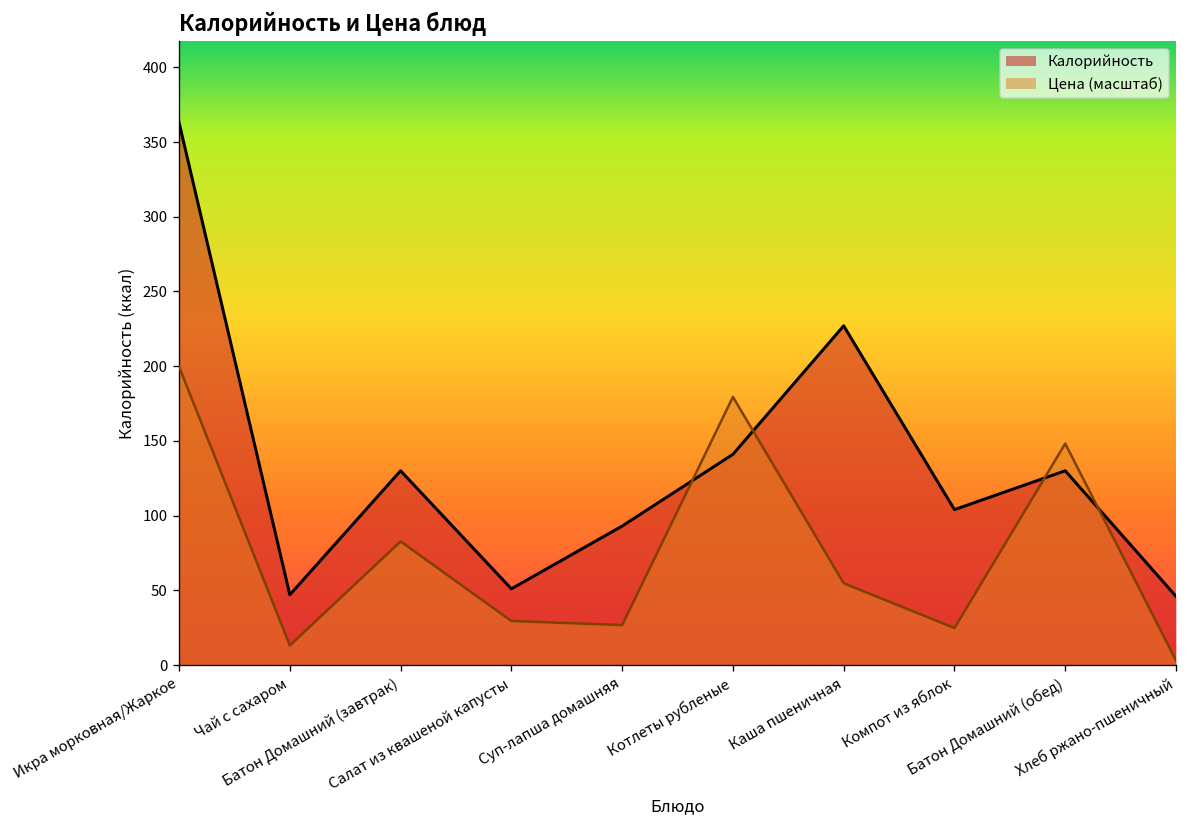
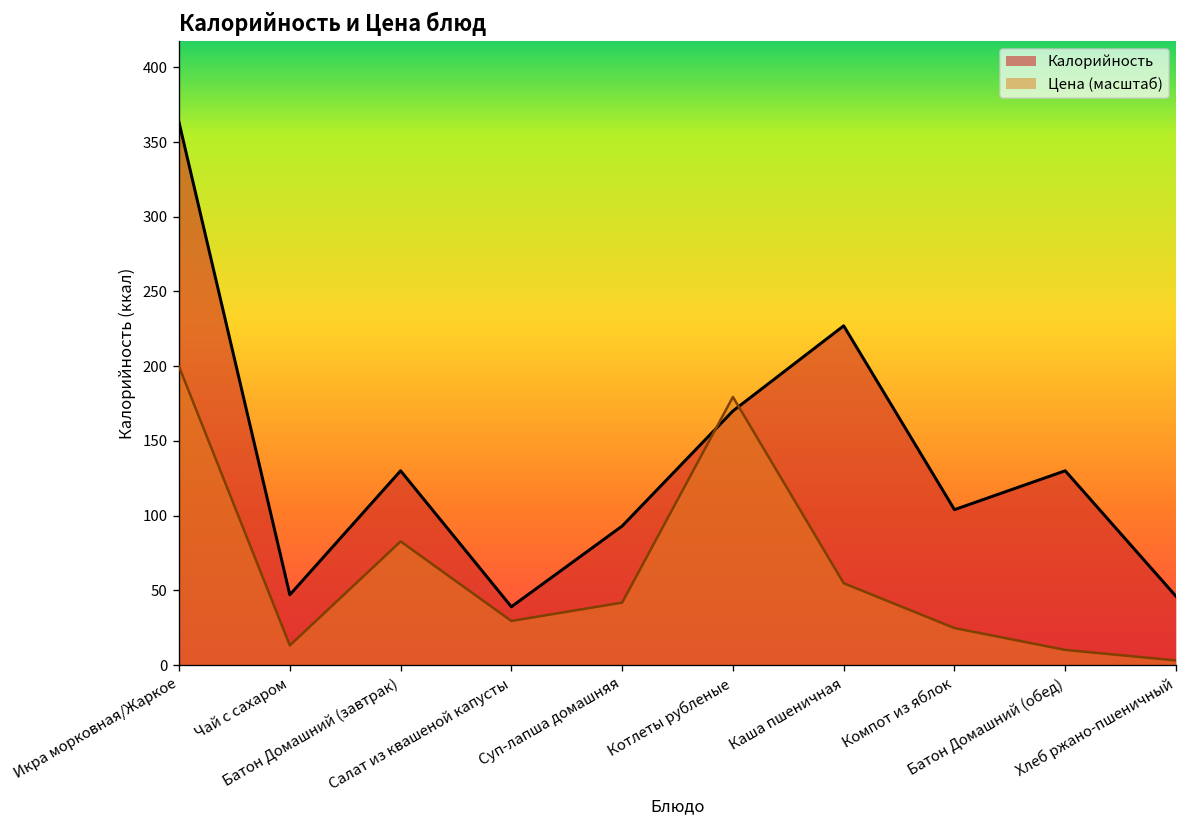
Калорийность, Салат из квашеной капусты: 51 -> 39
Цена (масштаб), Суп-лапша домашняя: 27 -> 42
Калорийность, Котлеты рубленые: 141 -> 170
Цена (масштаб), Батон Домашний (обед): 148 -> 10
